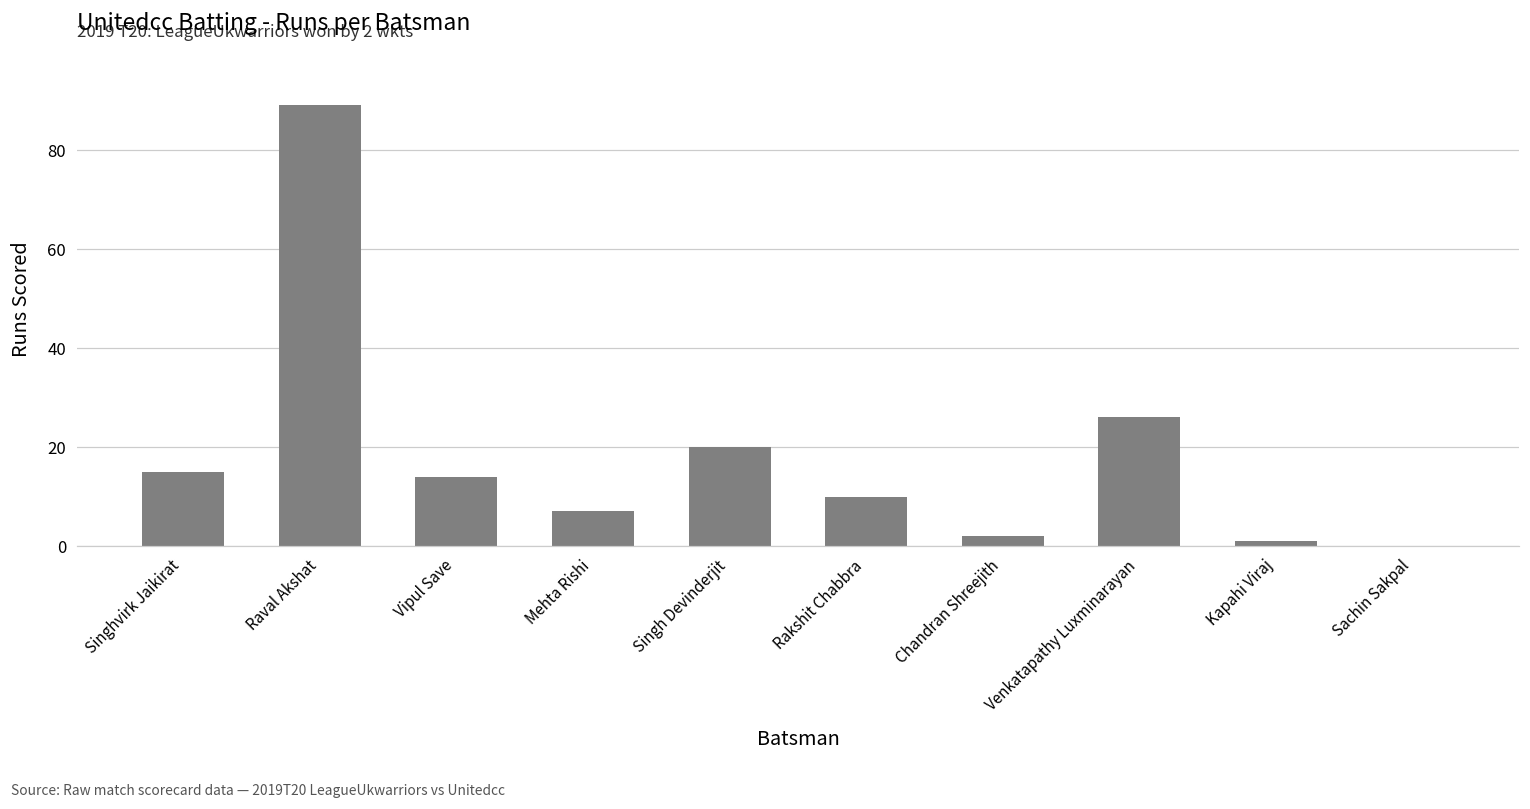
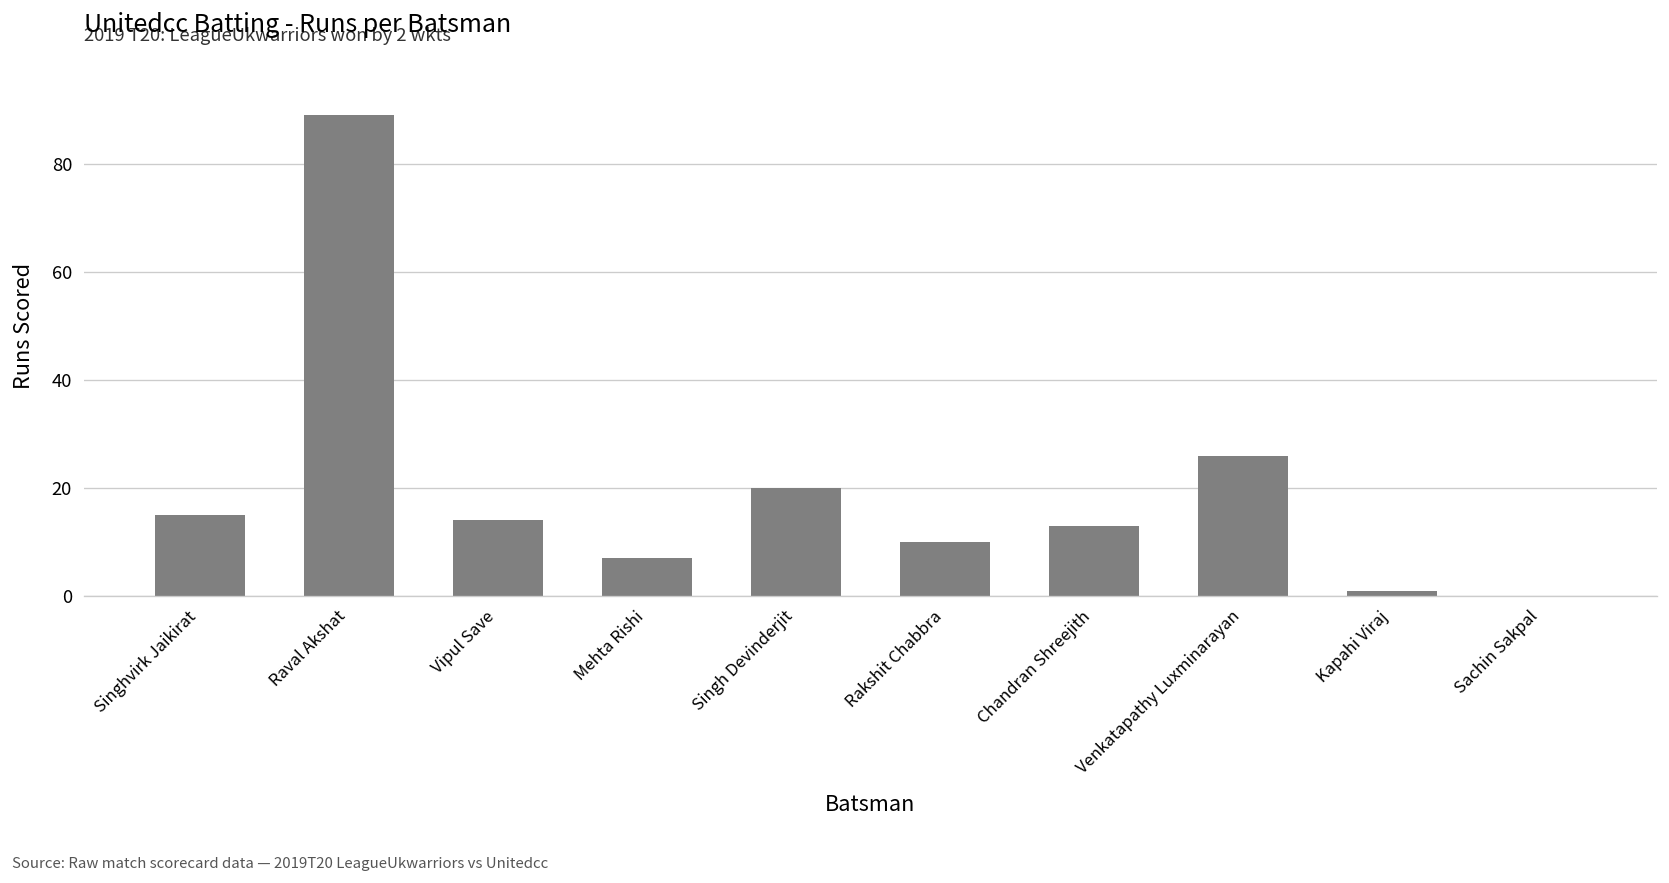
Chandran Shreejith: 2 -> 13
